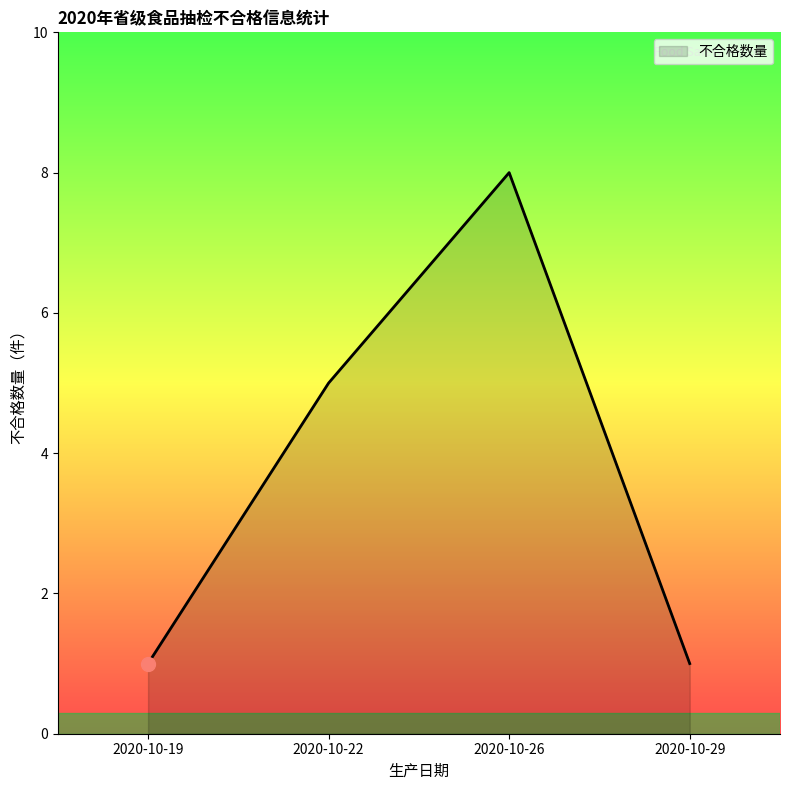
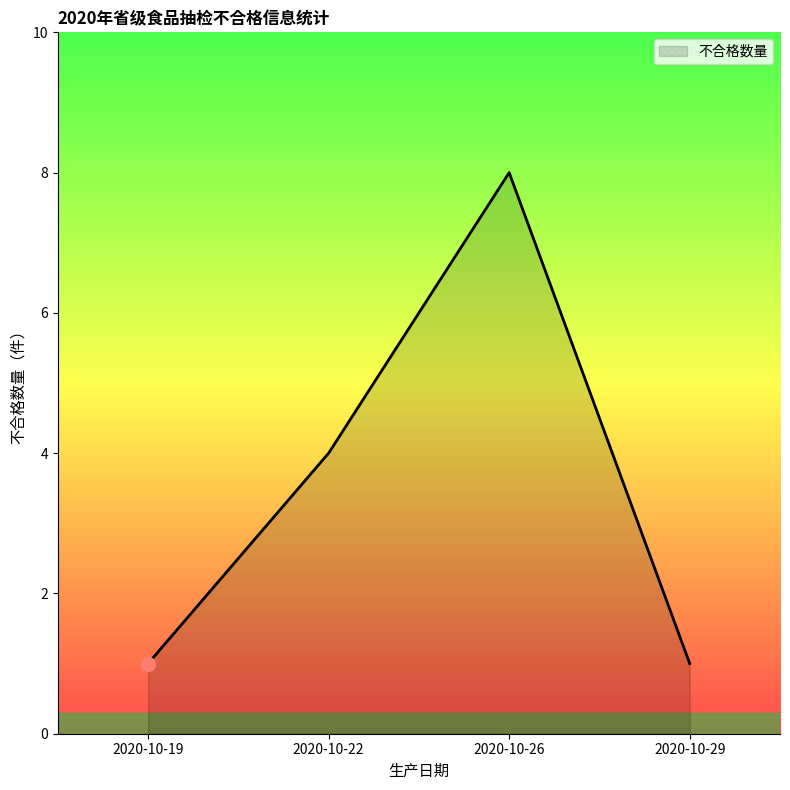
不合格数量, 2020-10-22: 5 -> 4
